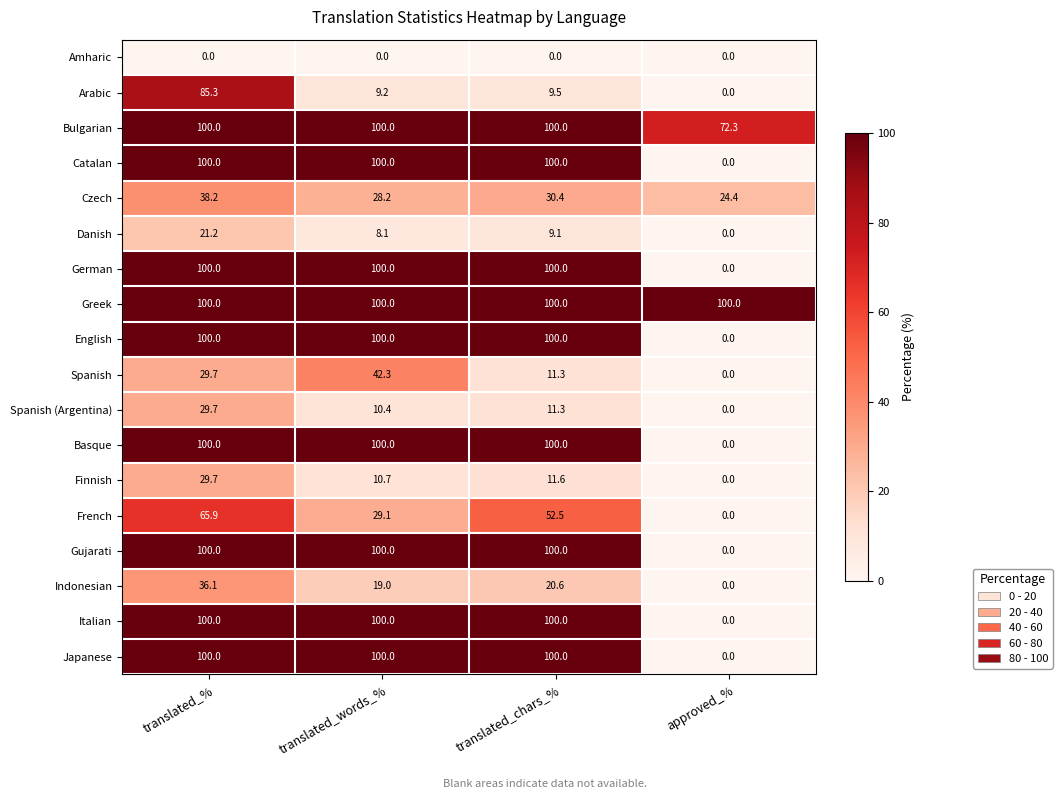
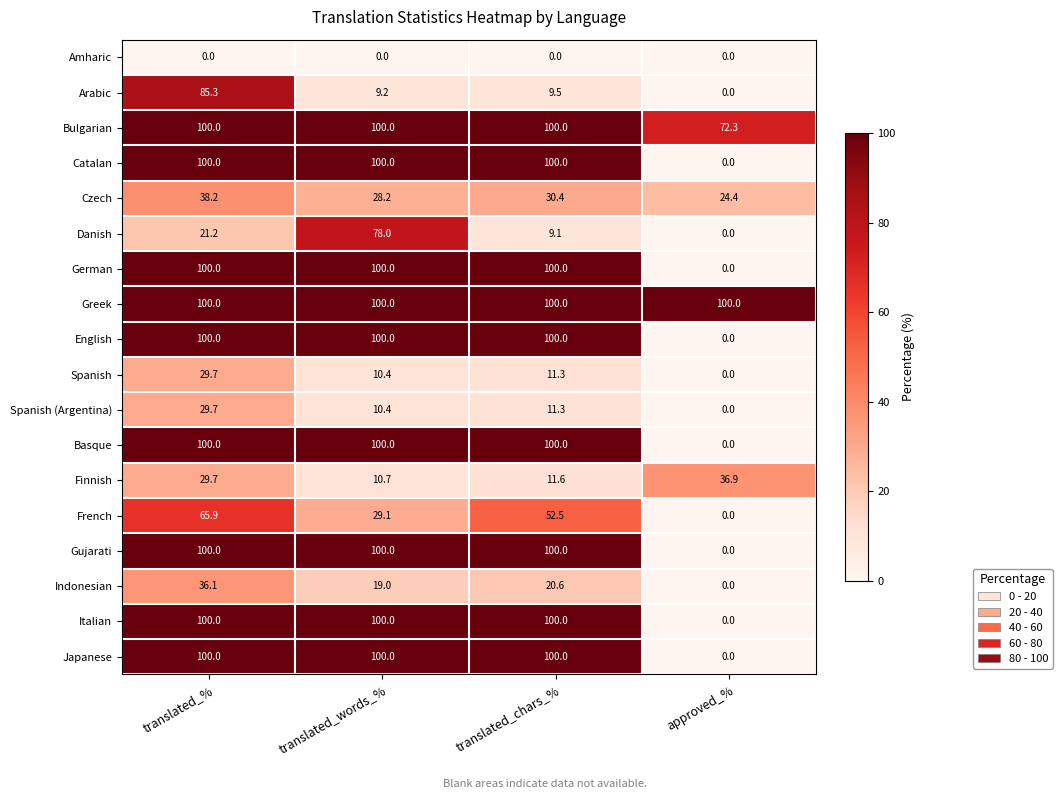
Danish, translated_words_%: 8.1 -> 78.0
Spanish, translated_words_%: 42.3 -> 10.4
Finnish, approved_%: 0.0 -> 36.9
